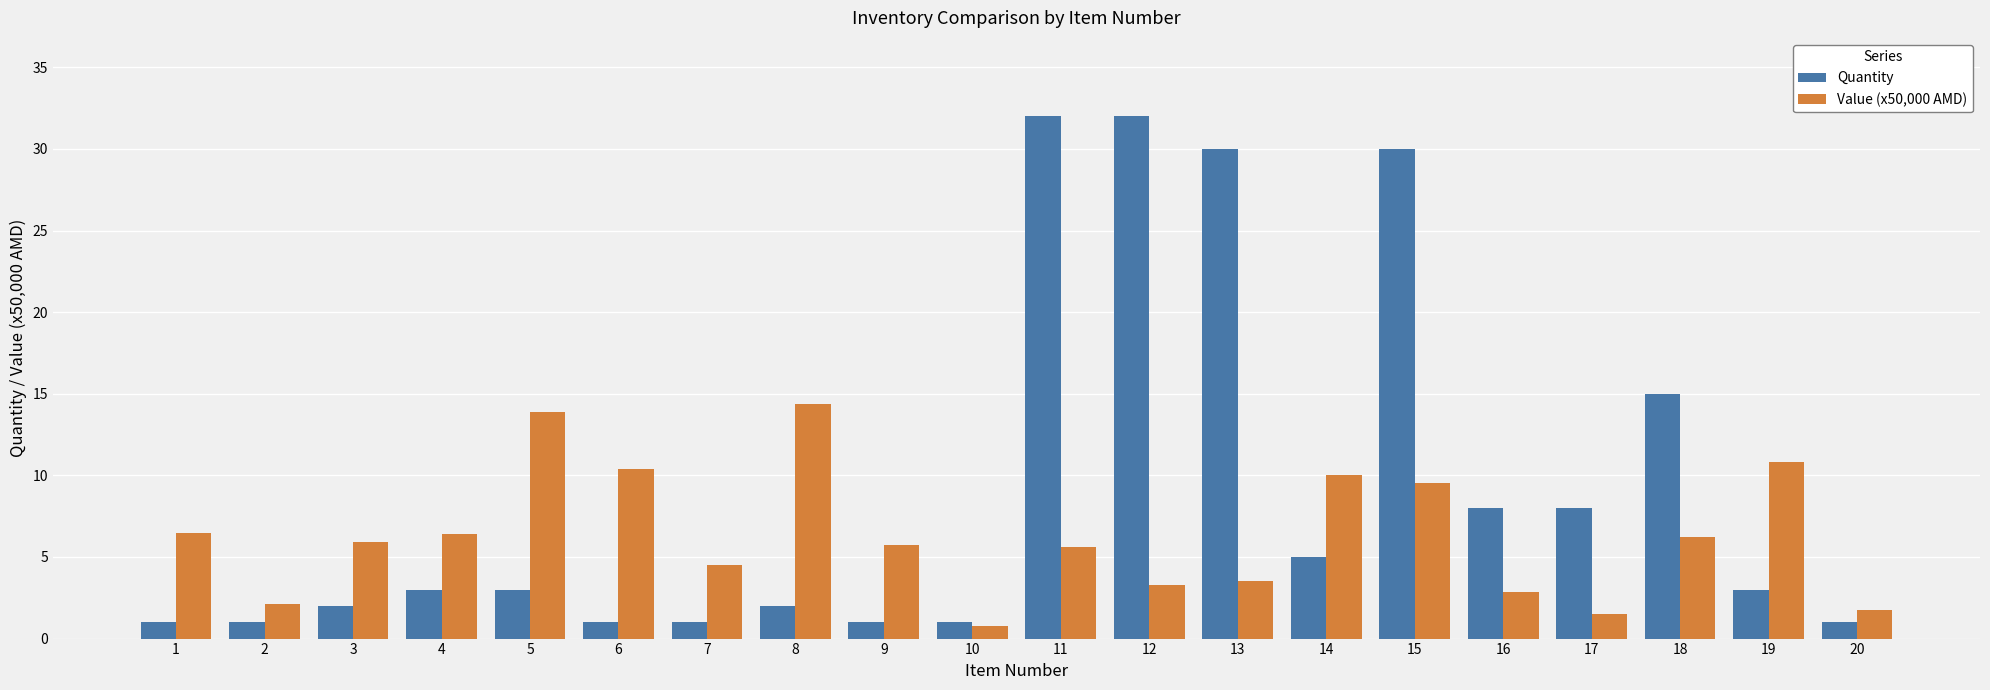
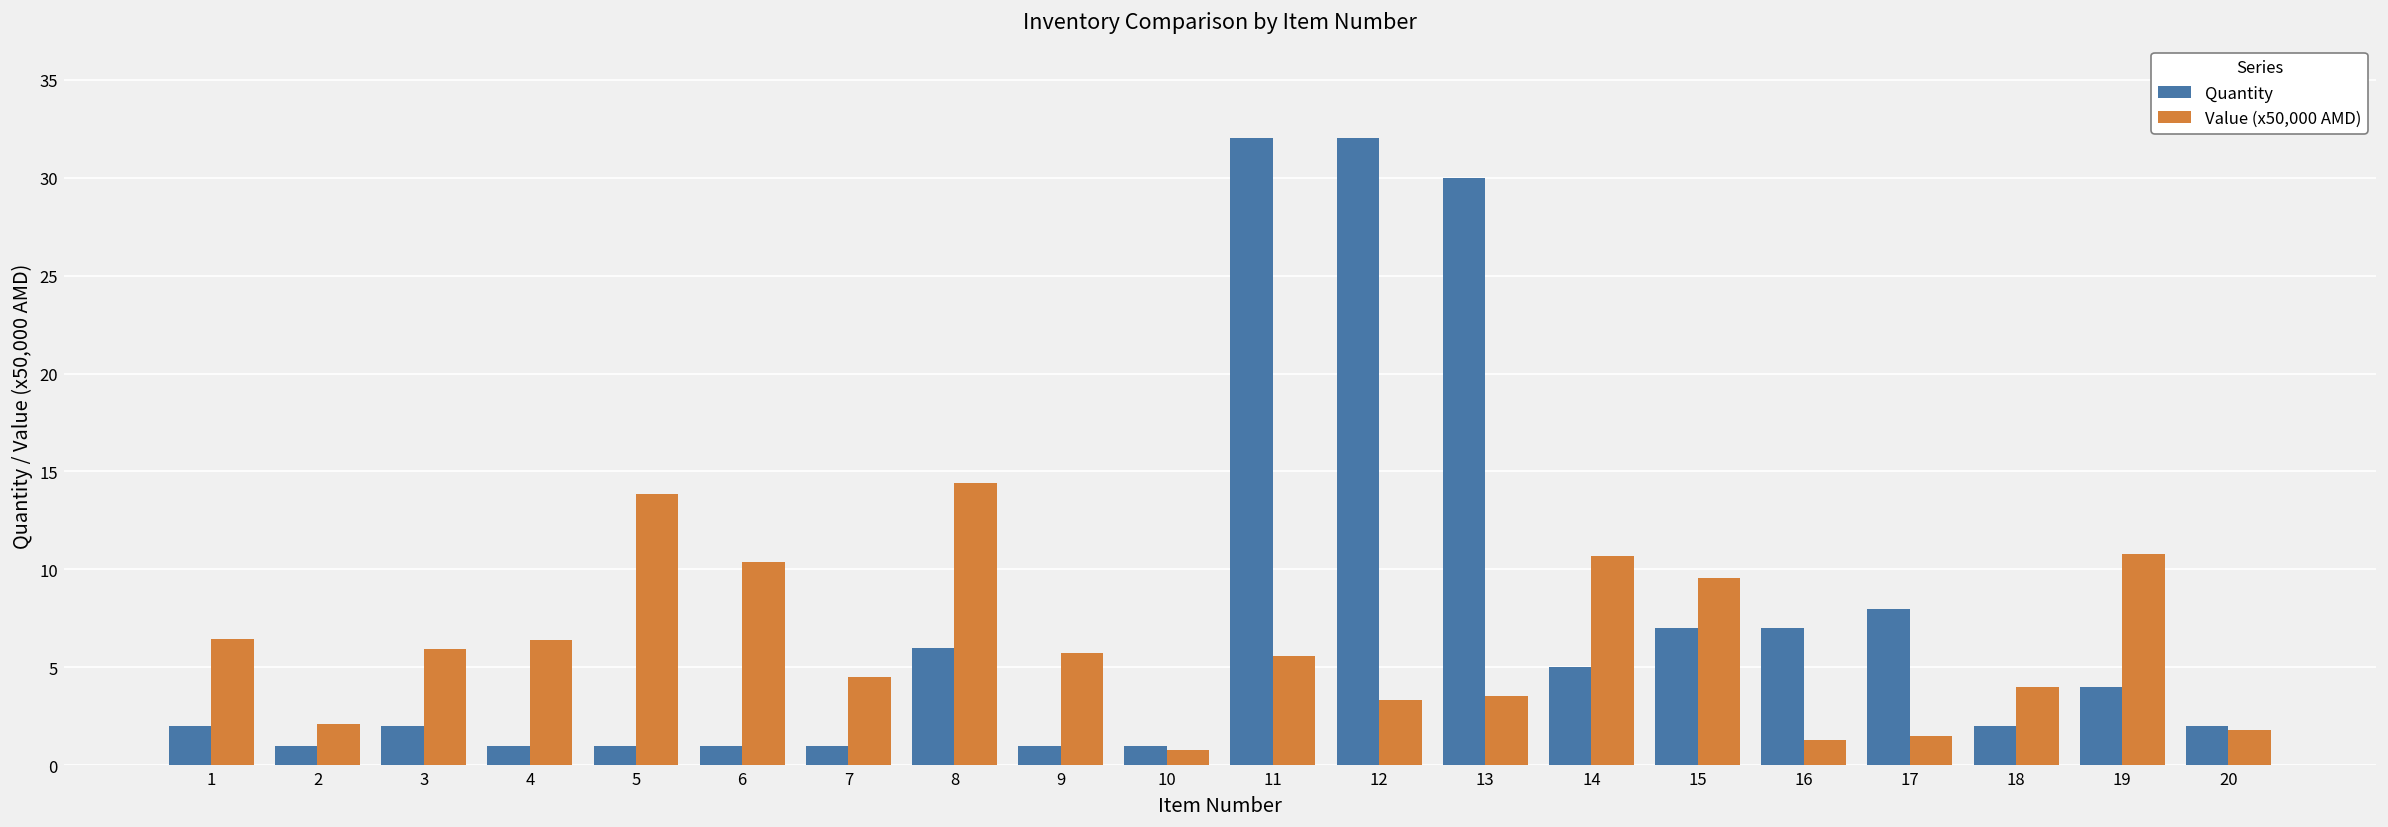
Quantity, 1: 1 -> 2
Quantity, 4: 3 -> 1
Quantity, 5: 3 -> 1
Quantity, 8: 2 -> 6
Value (x50,000 AMD), 14: 10.0 -> 10.7
Quantity, 15: 30 -> 7
Quantity, 16: 8 -> 7
Value (x50,000 AMD), 16: 2.9 -> 1.3
Quantity, 18: 15 -> 2
Value (x50,000 AMD), 18: 6.2 -> 4.0
Quantity, 19: 3 -> 4
Quantity, 20: 1 -> 2
